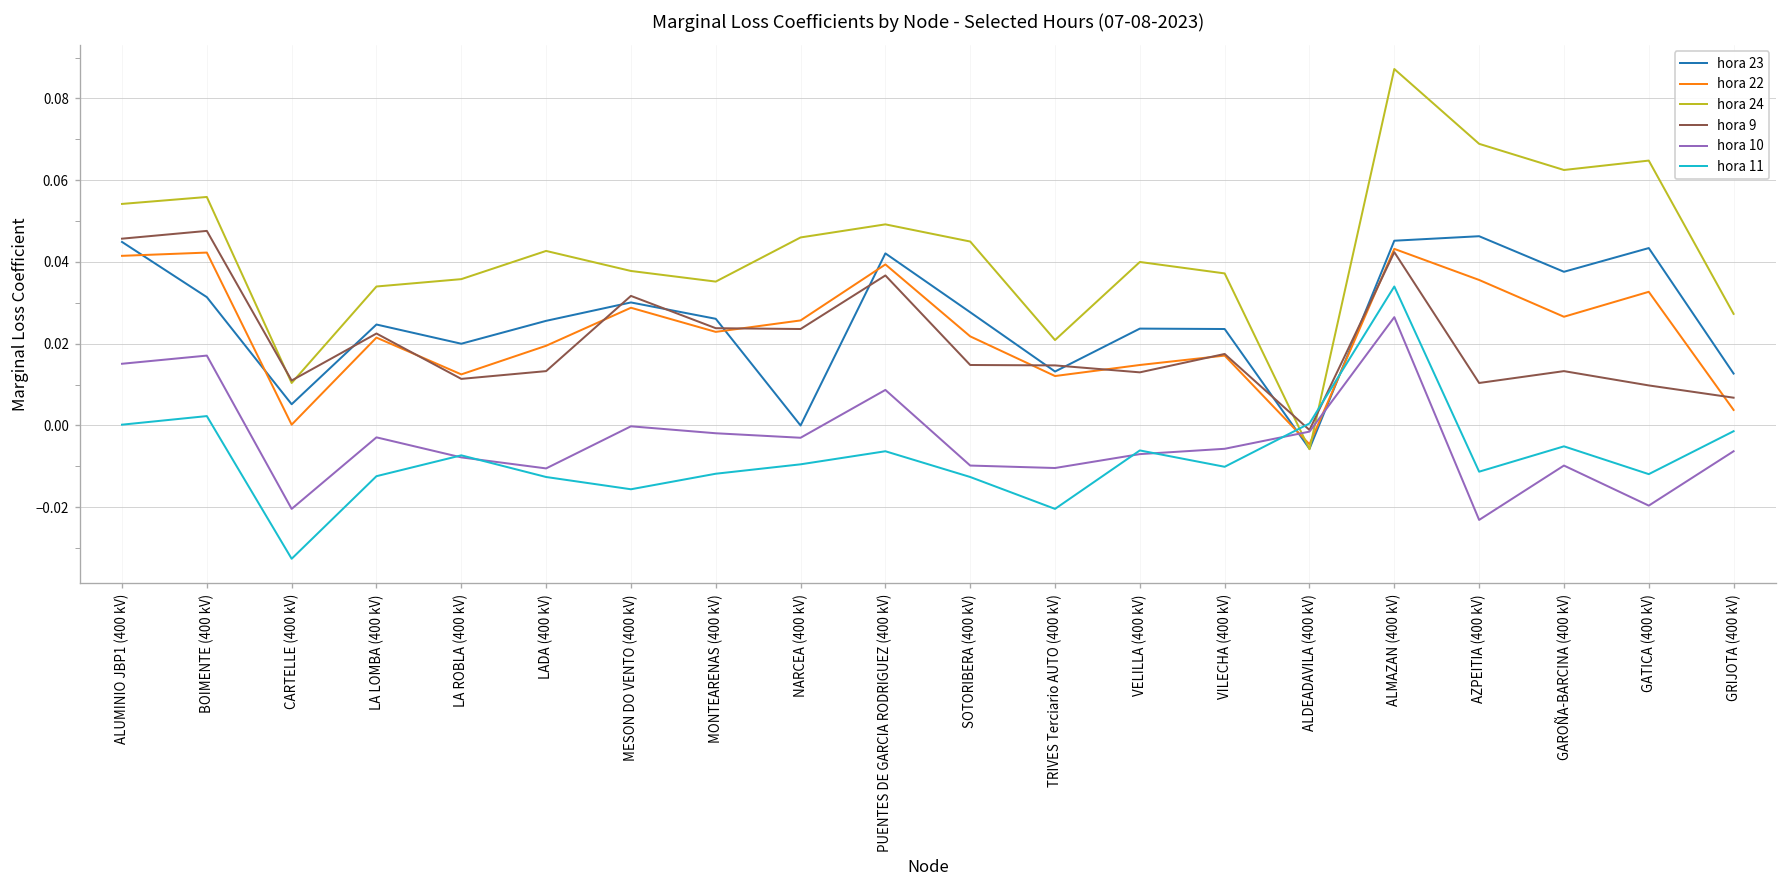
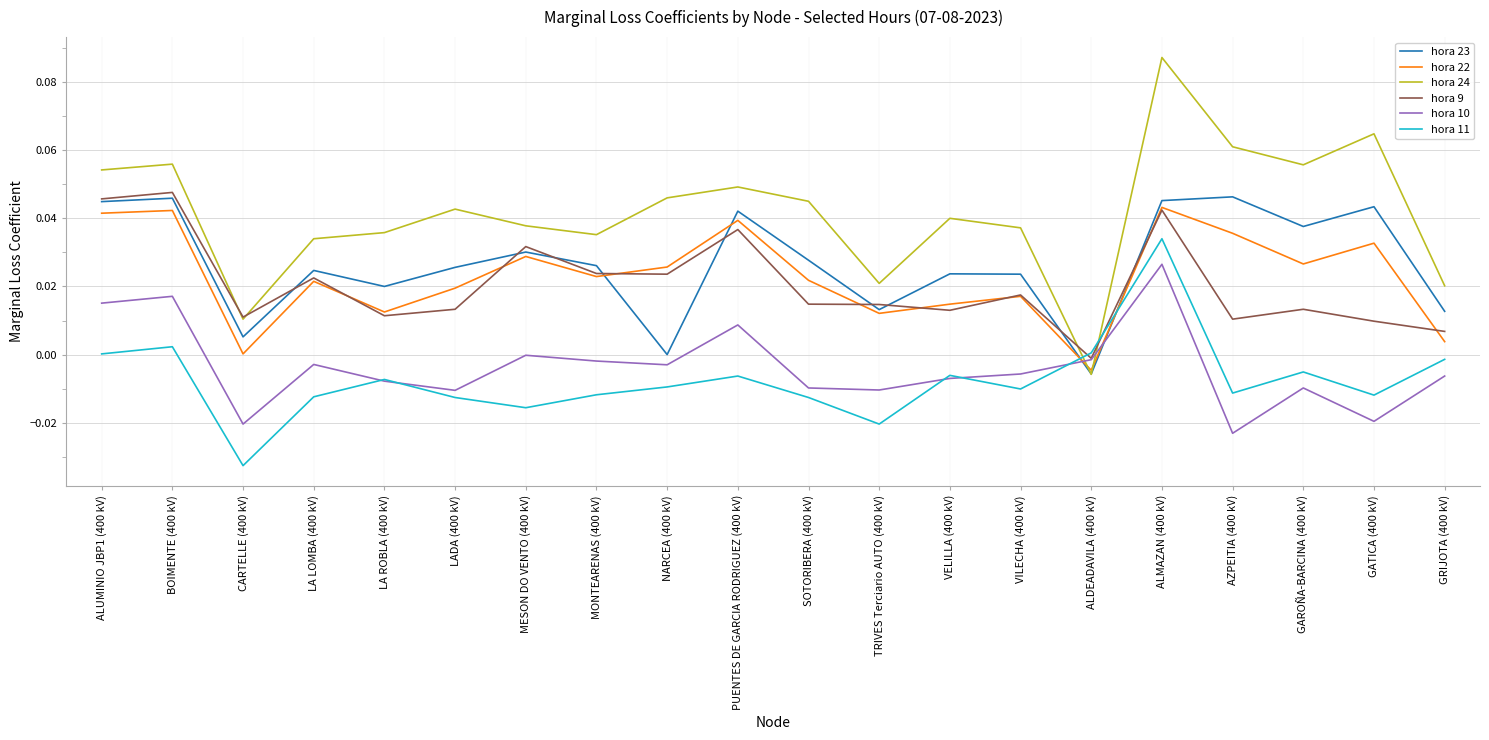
hora 23, BOIMENTE (400 kV): 0.031 -> 0.046
hora 24, AZPEITIA (400 kV): 0.069 -> 0.061
hora 24, GAROÑA-BARCINA (400 kV): 0.063 -> 0.056
hora 24, GRIJOTA (400 kV): 0.027 -> 0.020
